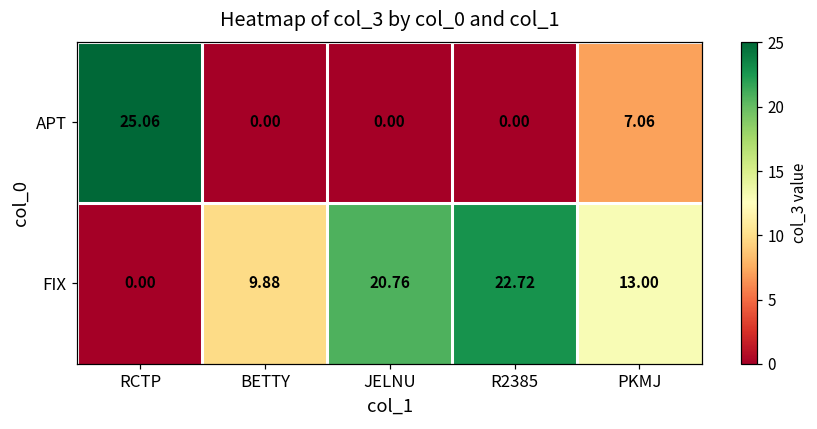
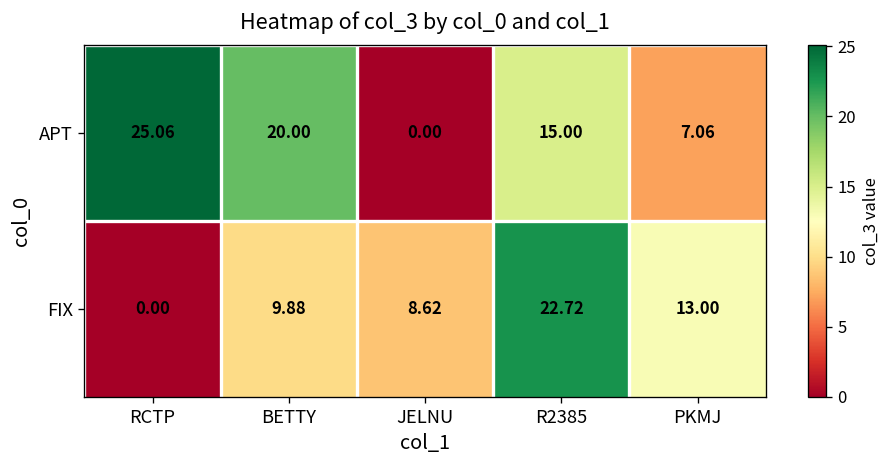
APT, BETTY: 0.00 -> 20.00
APT, R2385: 0.00 -> 15.00
FIX, JELNU: 20.76 -> 8.62
